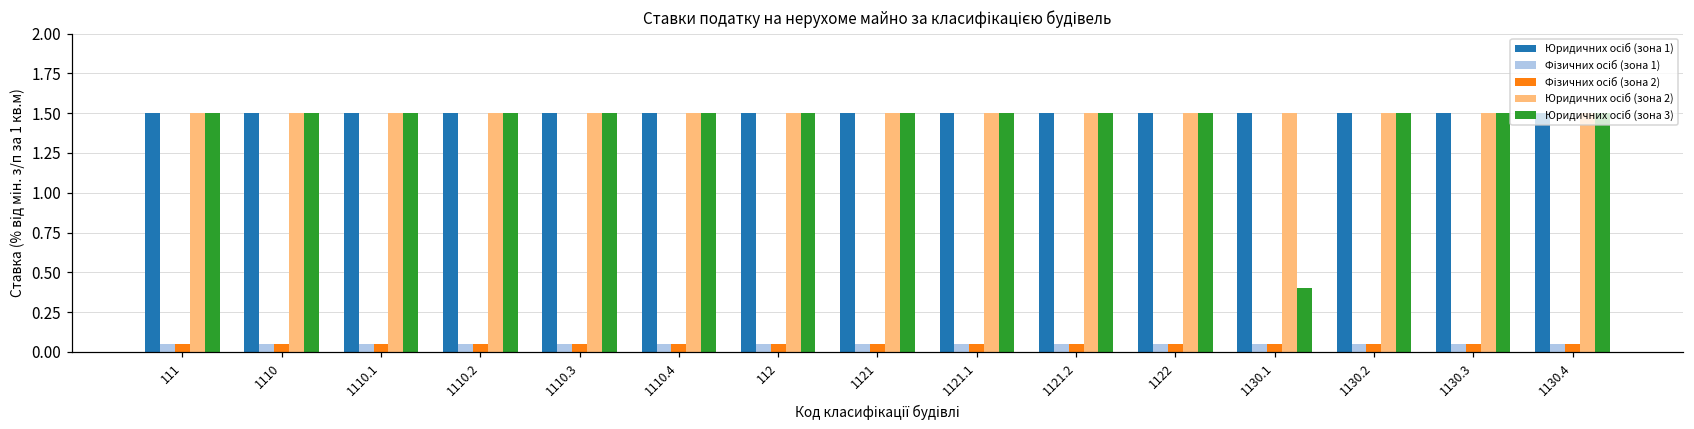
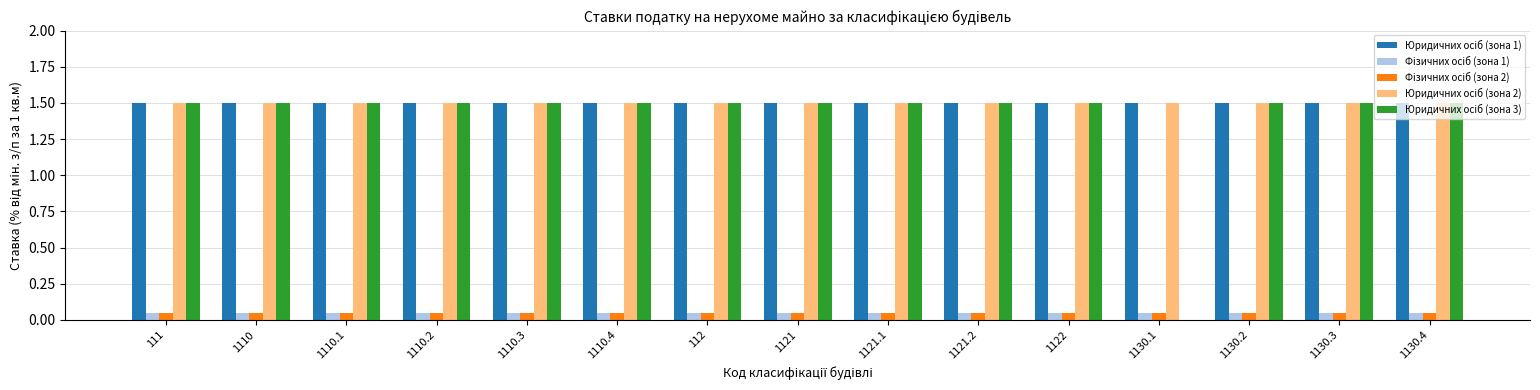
Юридичних осіб (зона 3), 1130.1: 0.4 -> 0.0
